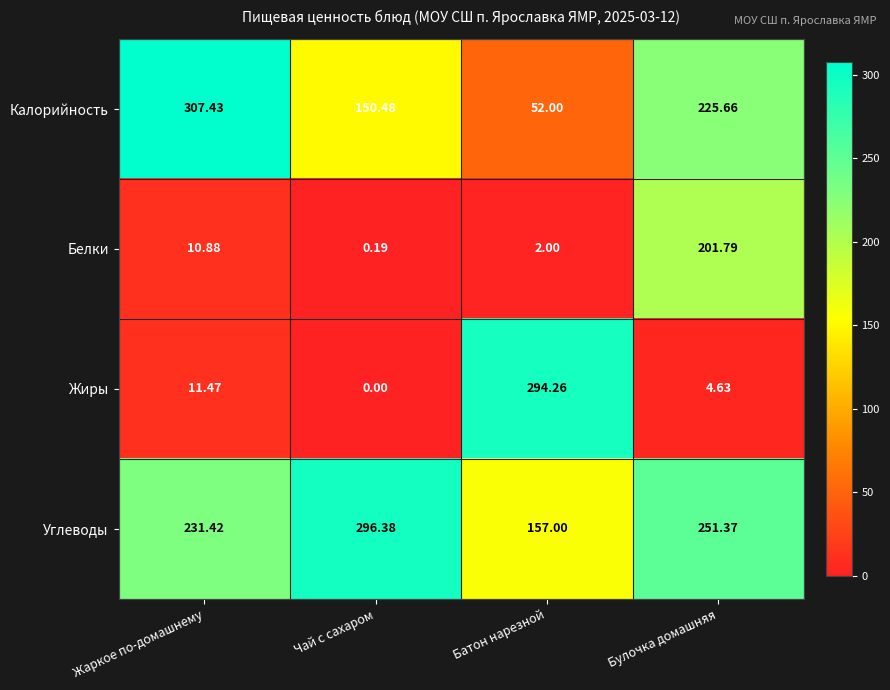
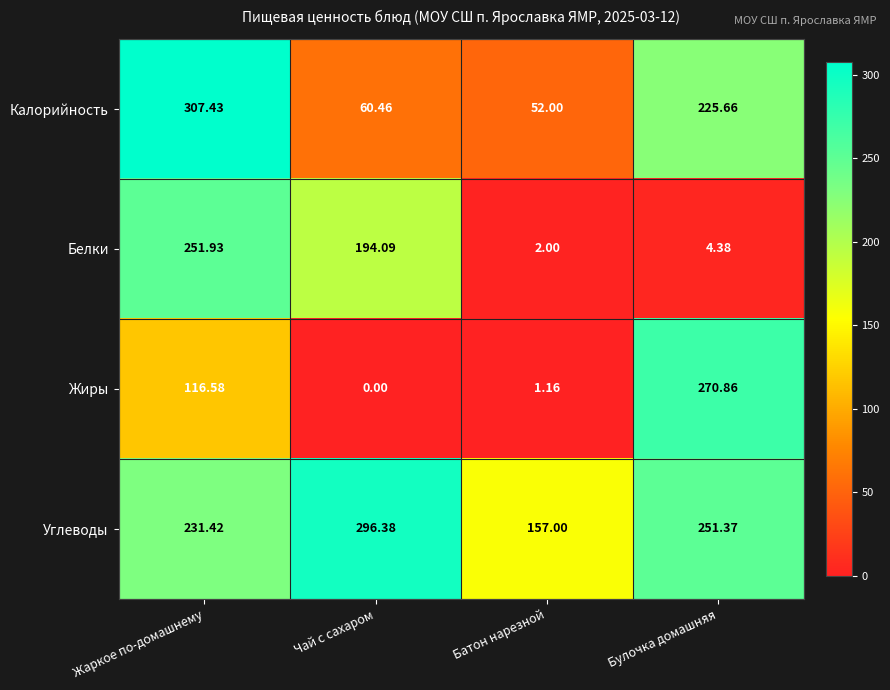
Калорийность, Чай с сахаром: 150.48 -> 60.46
Белки, Жаркое по-домашнему: 10.88 -> 251.93
Белки, Чай с сахаром: 0.19 -> 194.09
Белки, Булочка домашняя: 201.79 -> 4.38
Жиры, Жаркое по-домашнему: 11.47 -> 116.58
Жиры, Батон нарезной: 294.26 -> 1.16
Жиры, Булочка домашняя: 4.63 -> 270.86
